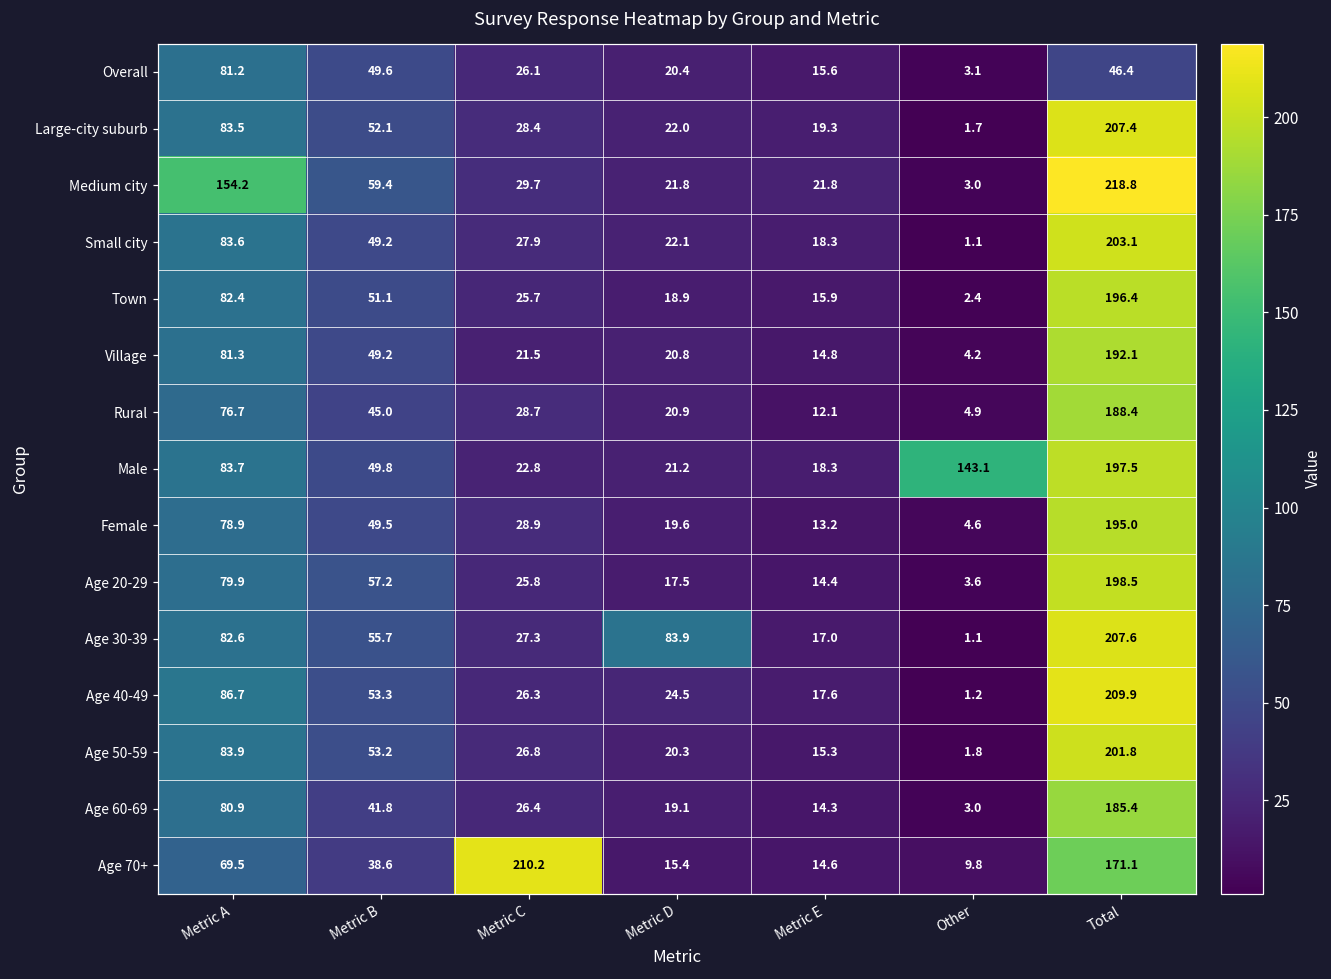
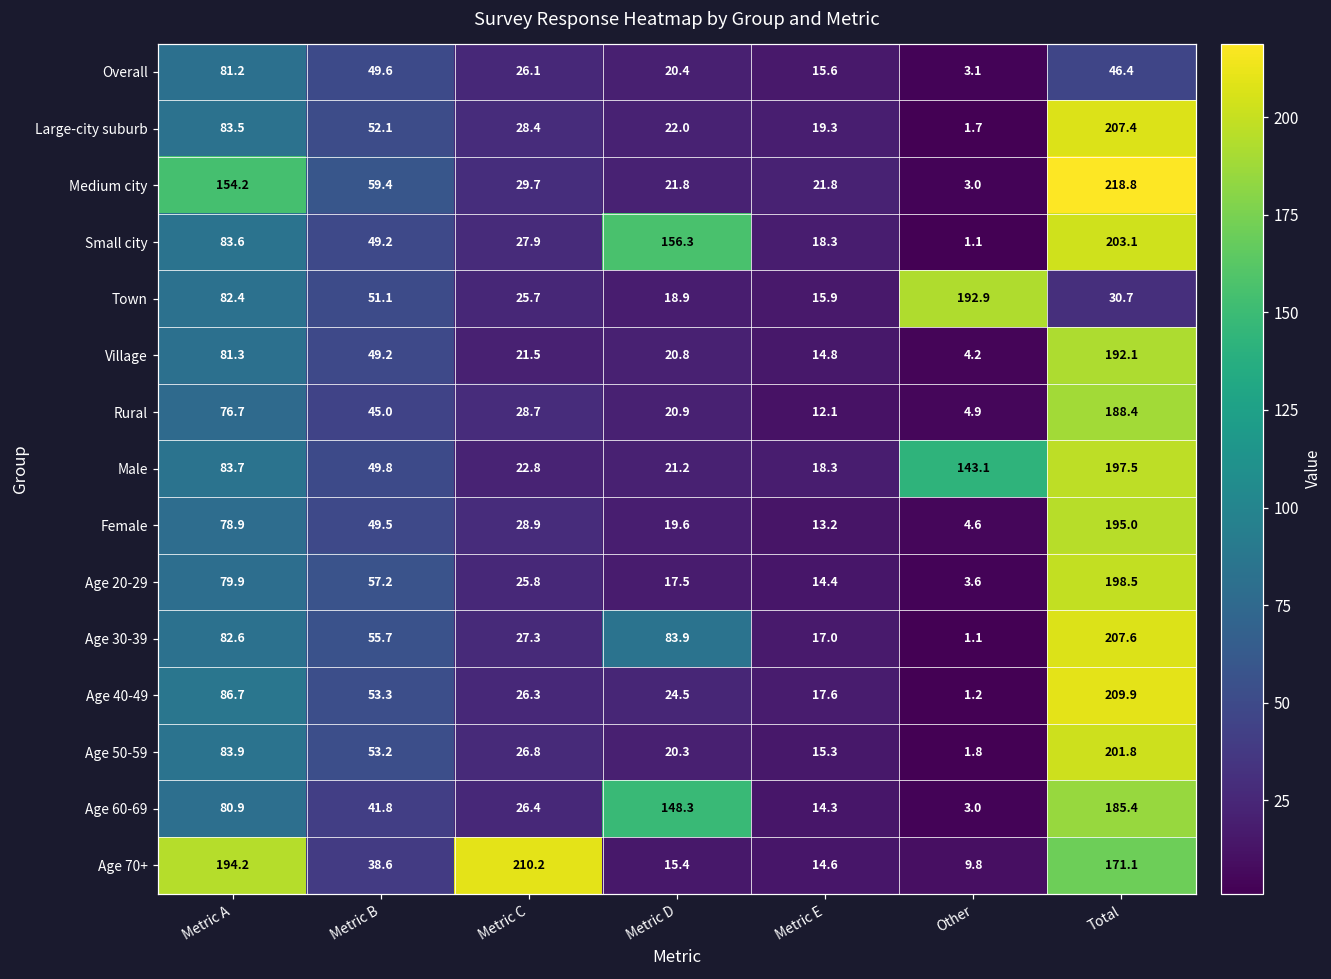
Small city, Metric D: 22.1 -> 156.3
Town, Other: 2.4 -> 192.9
Town, Total: 196.4 -> 30.7
Age 60-69, Metric D: 19.1 -> 148.3
Age 70+, Metric A: 69.5 -> 194.2
